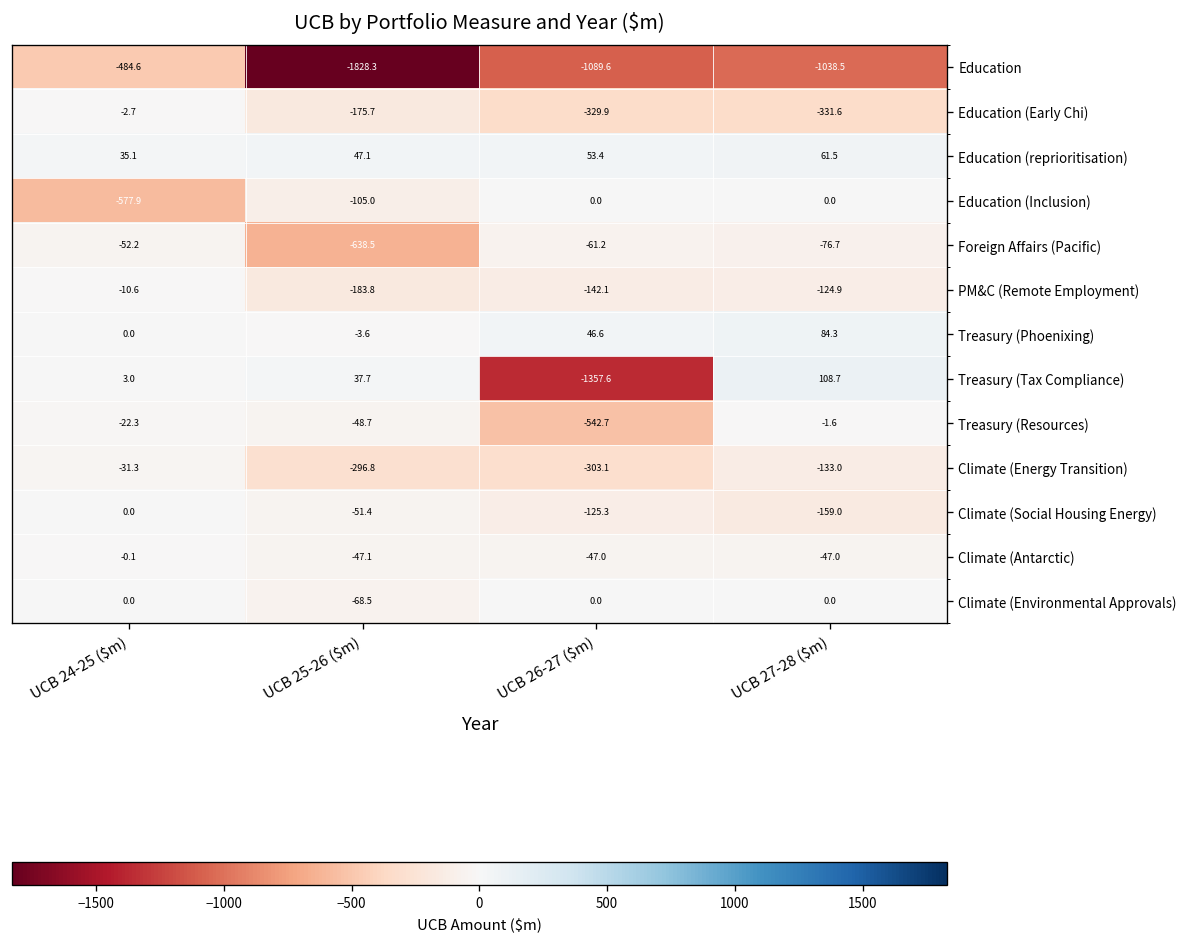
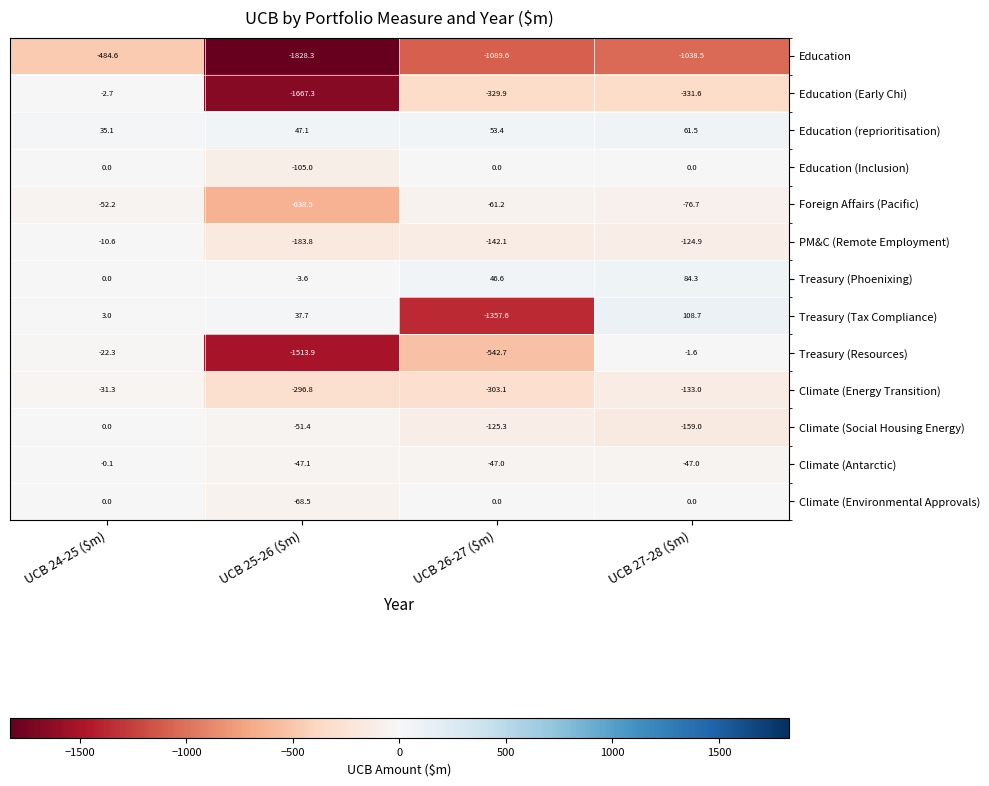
Education (Early Chi), UCB 25-26 ($m): -175.7 -> -1667.3
Education (Inclusion), UCB 24-25 ($m): -577.9 -> 0.0
Treasury (Resources), UCB 25-26 ($m): -48.7 -> -1513.9
